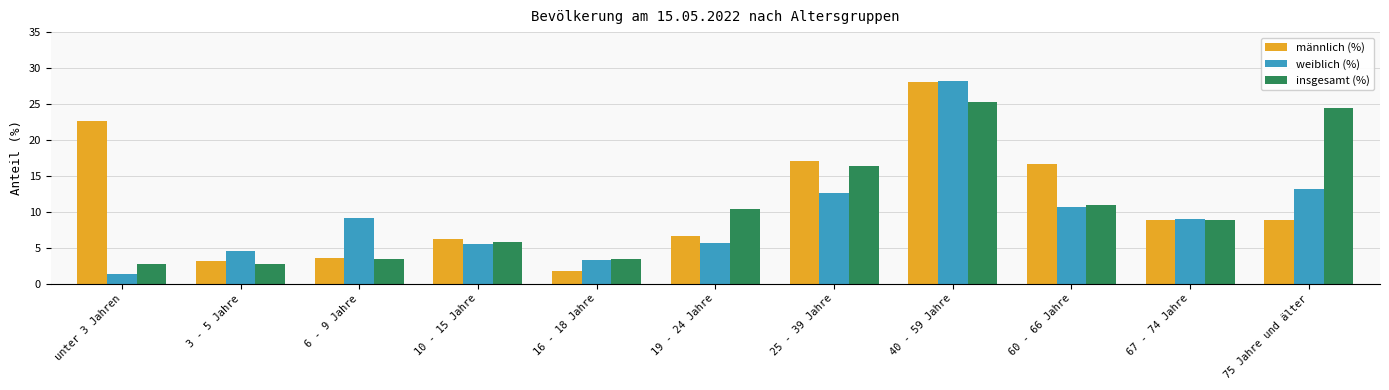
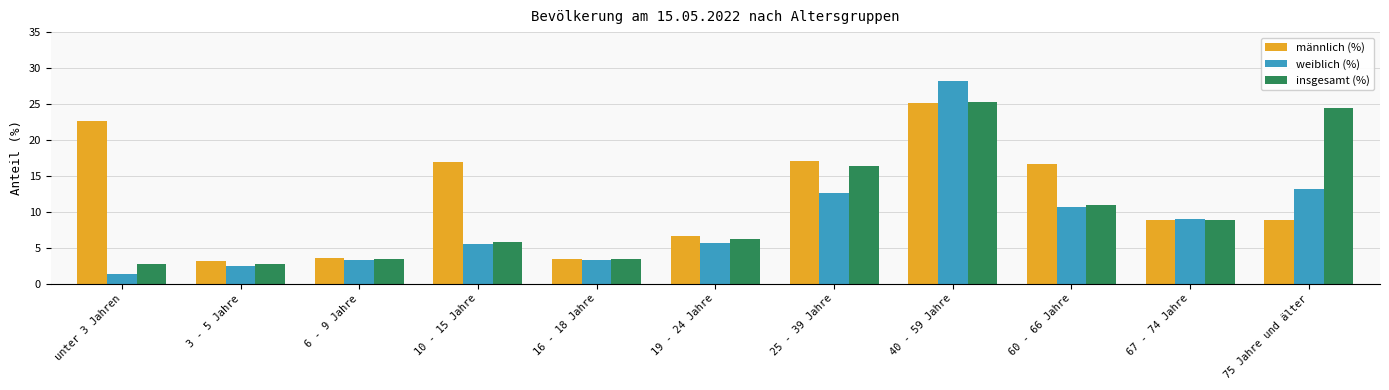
weiblich (%), 3 - 5 Jahre: 5 -> 3
weiblich (%), 6 - 9 Jahre: 9 -> 3
männlich (%), 10 - 15 Jahre: 6 -> 17
männlich (%), 16 - 18 Jahre: 2 -> 3
insgesamt (%), 19 - 24 Jahre: 10 -> 6
männlich (%), 40 - 59 Jahre: 28 -> 25
